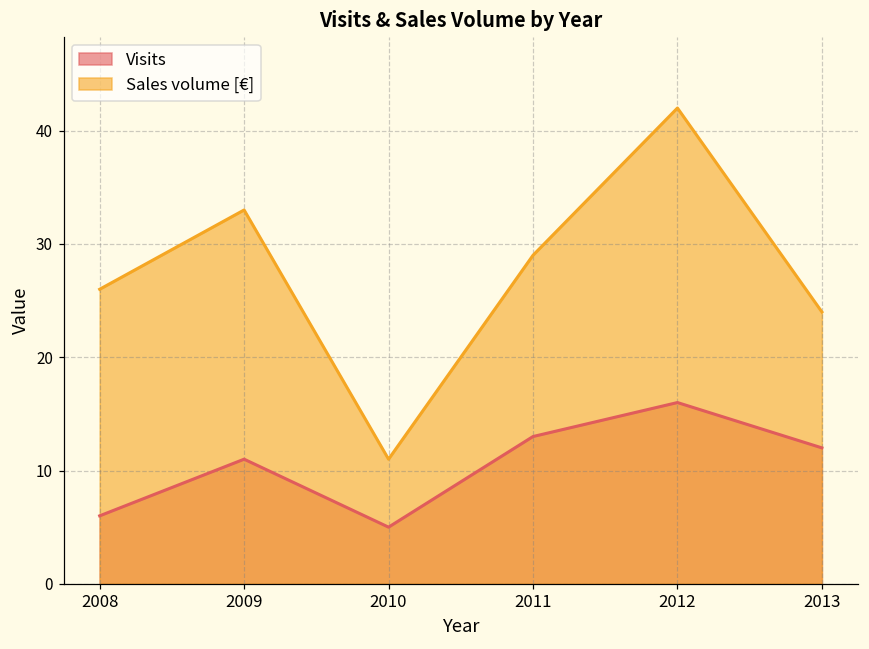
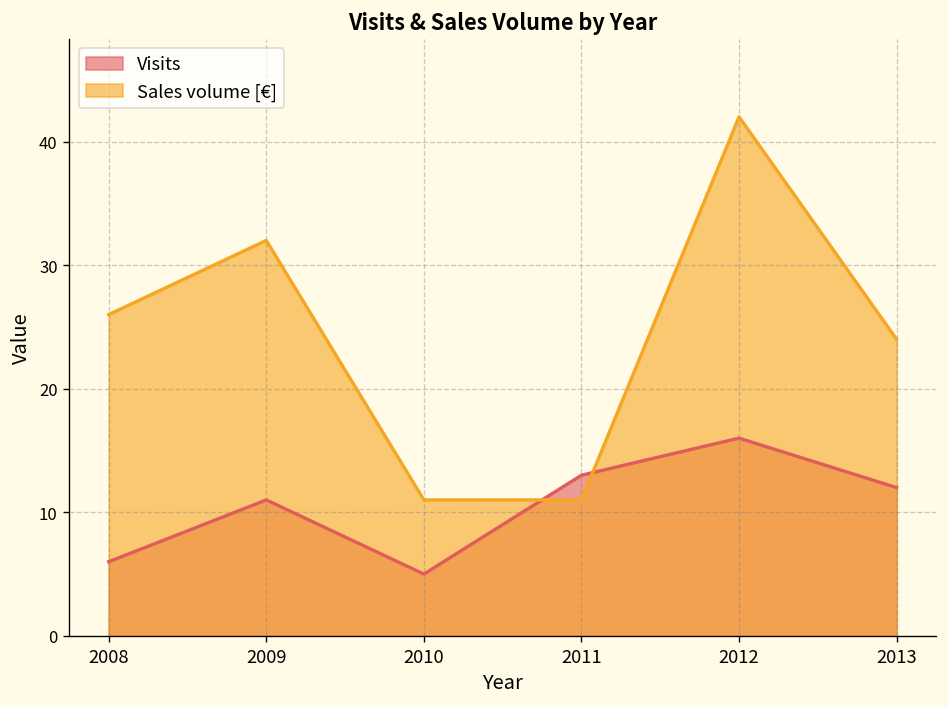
Sales volume [€], 2009: 33 -> 32
Sales volume [€], 2011: 29 -> 11
